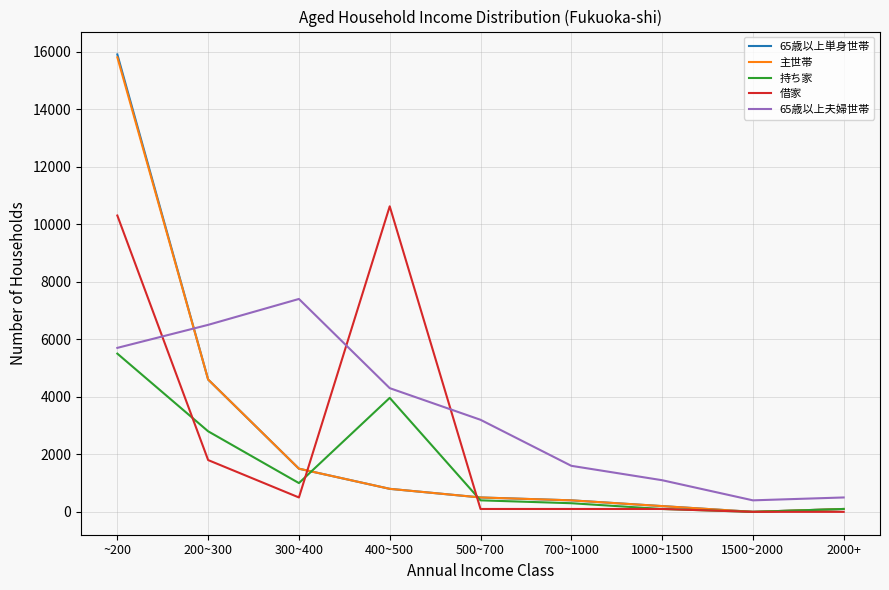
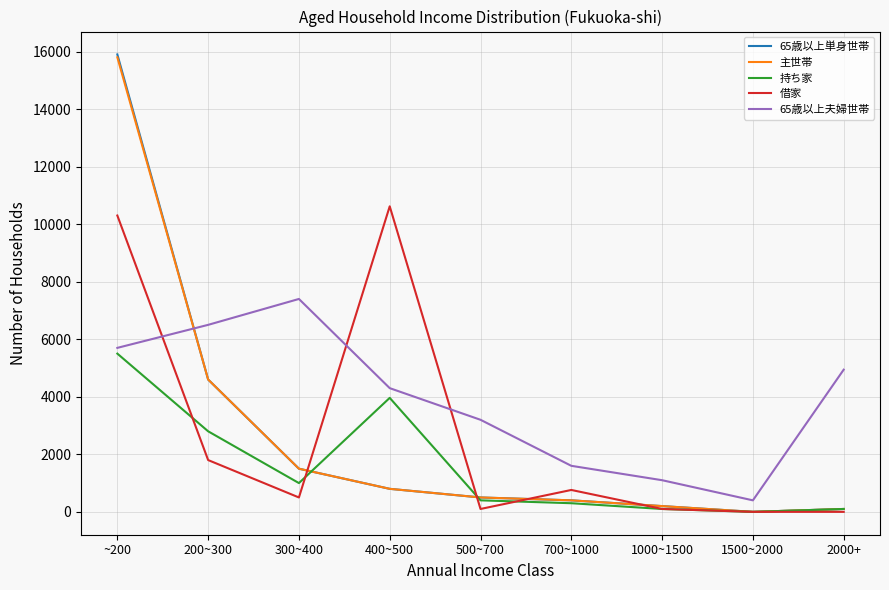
借家, 700~1000: 100 -> 800
65歳以上夫婦世帯, 2000+: 500 -> 4900
